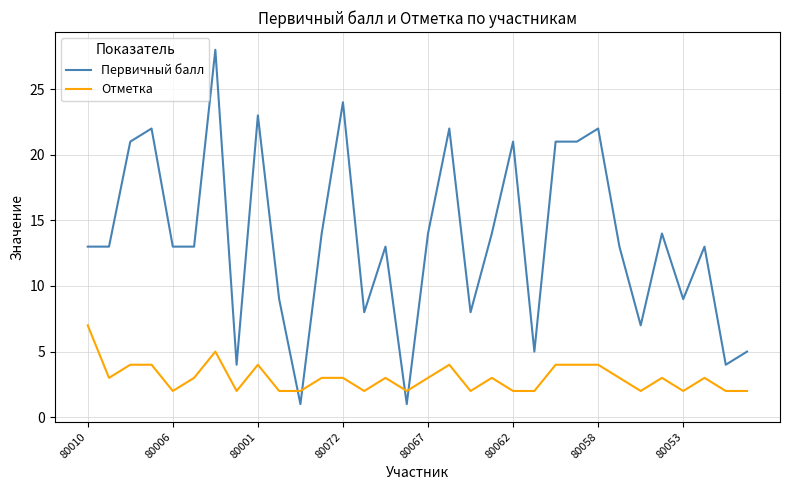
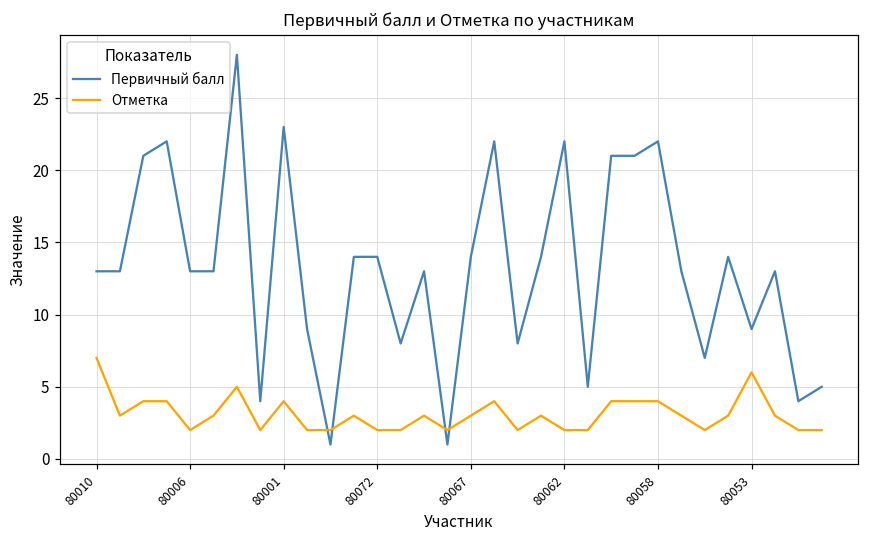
Первичный балл, 80072: 24 -> 14
Отметка, 80072: 3 -> 2
Первичный балл, 80062: 21 -> 22
Отметка, 80053: 2 -> 6
